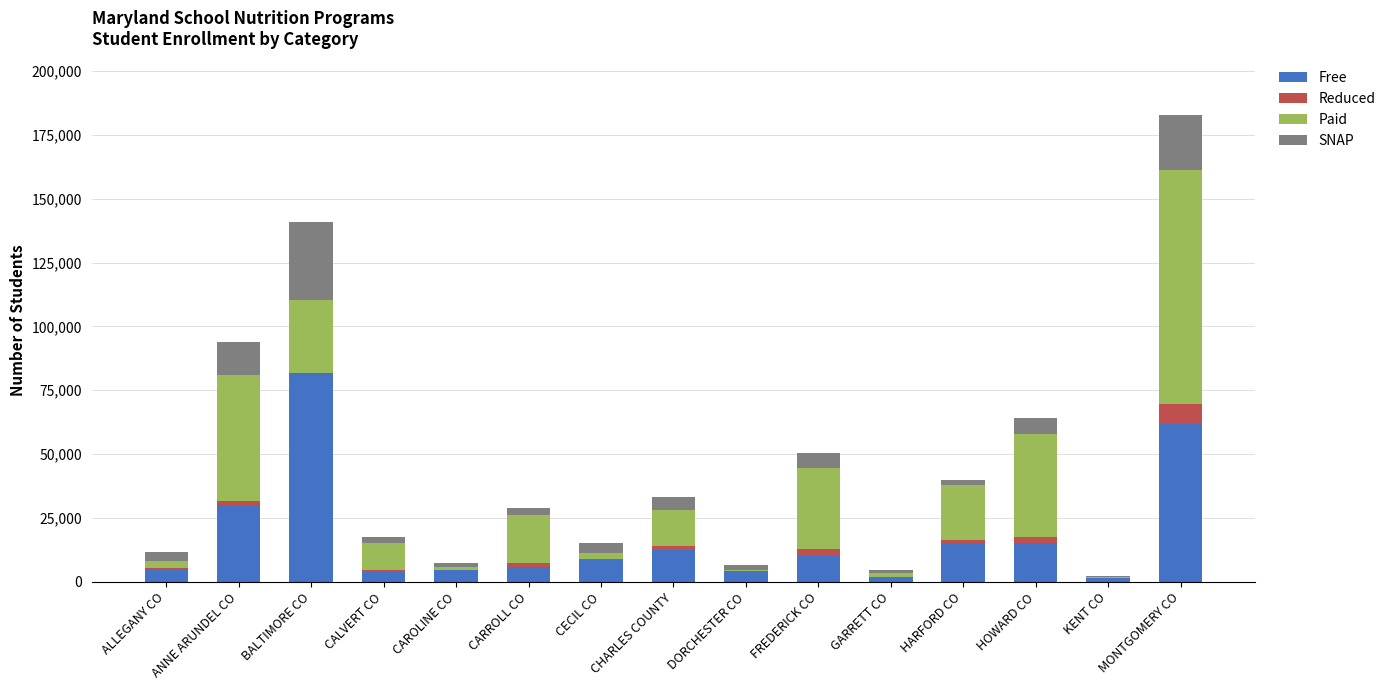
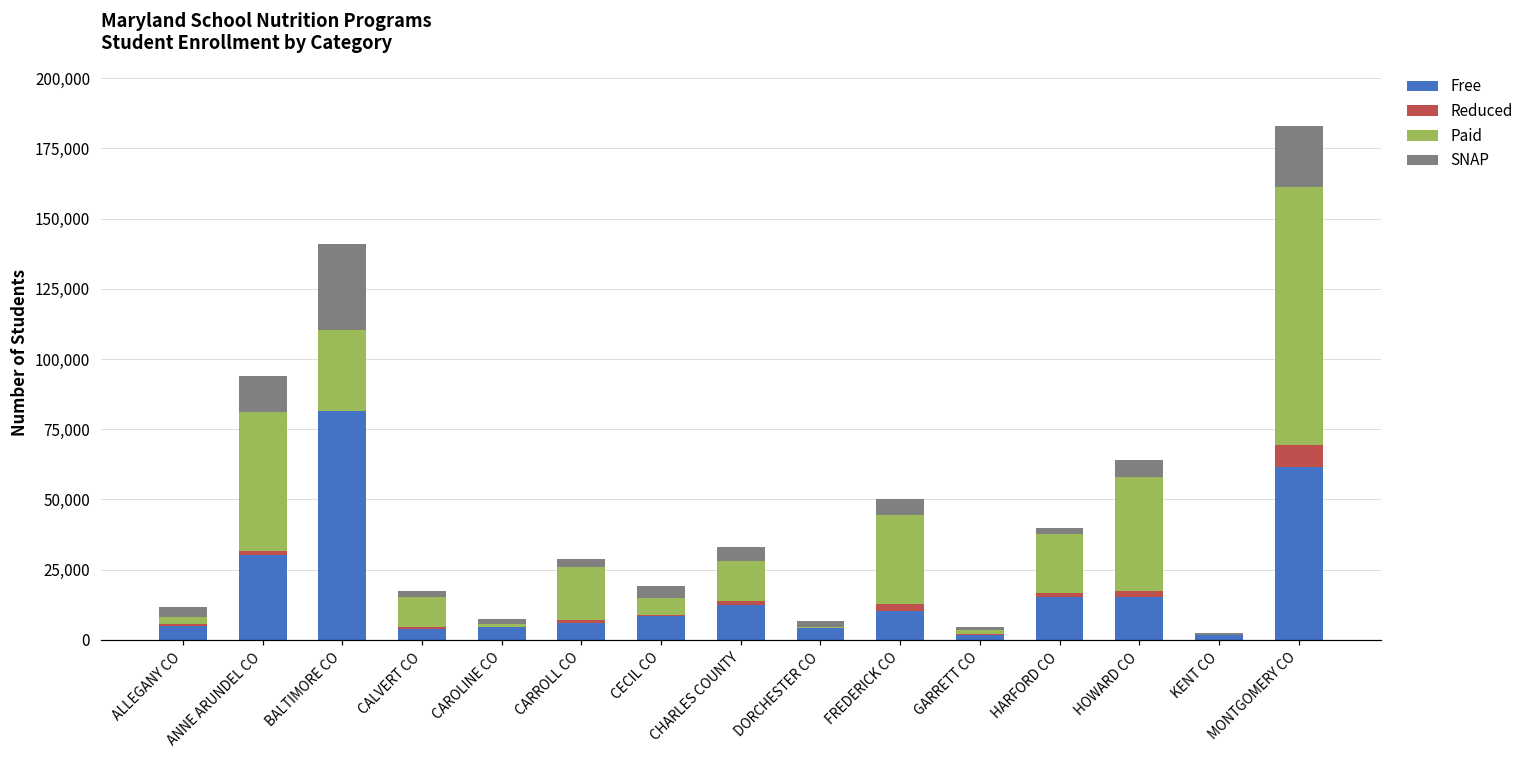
Paid, CECIL CO: 2,000 -> 6,000
